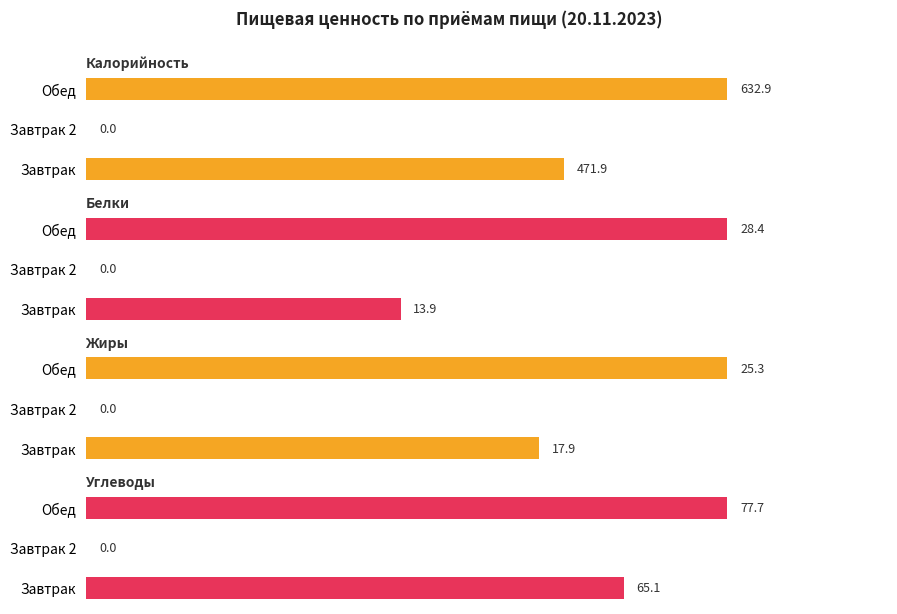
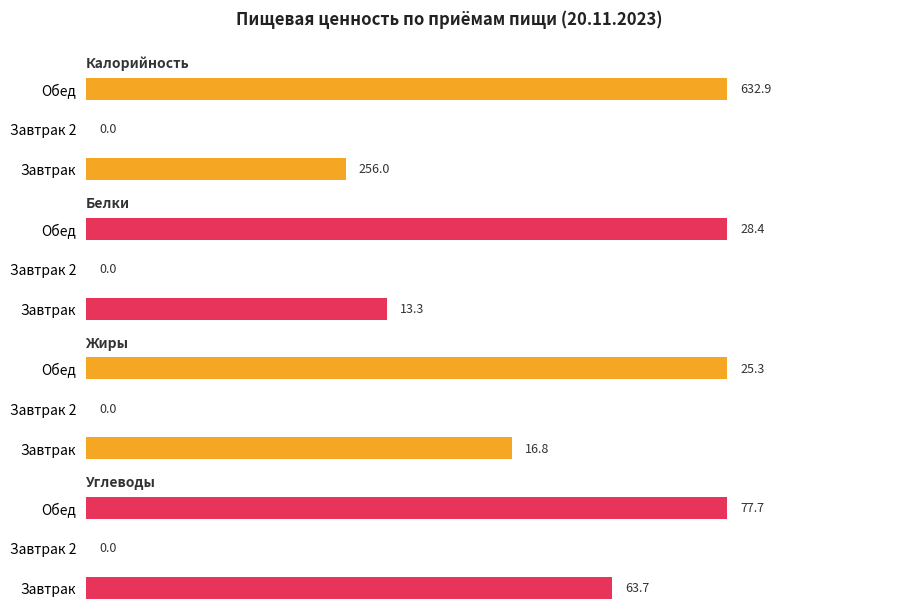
Калорийность, Завтрак: 471.9 -> 256.0
Белки, Завтрак: 13.9 -> 13.3
Жиры, Завтрак: 17.9 -> 16.8
Углеводы, Завтрак: 65.1 -> 63.7
